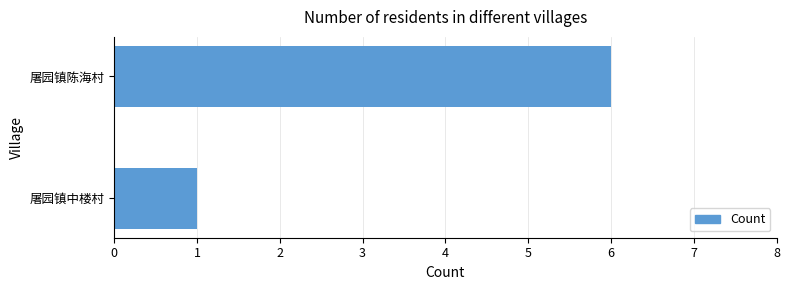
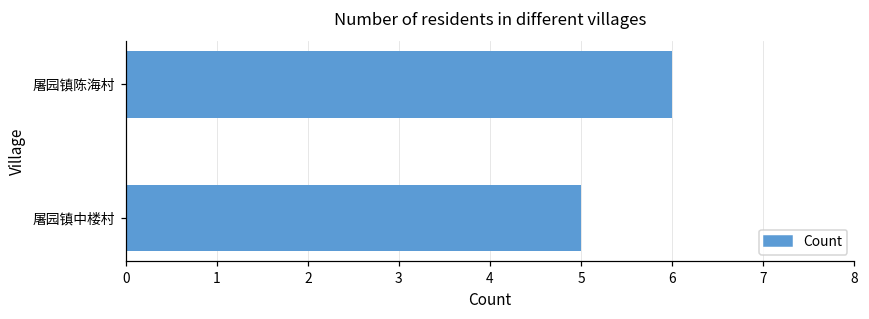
屠园镇中楼村: 1 -> 5
